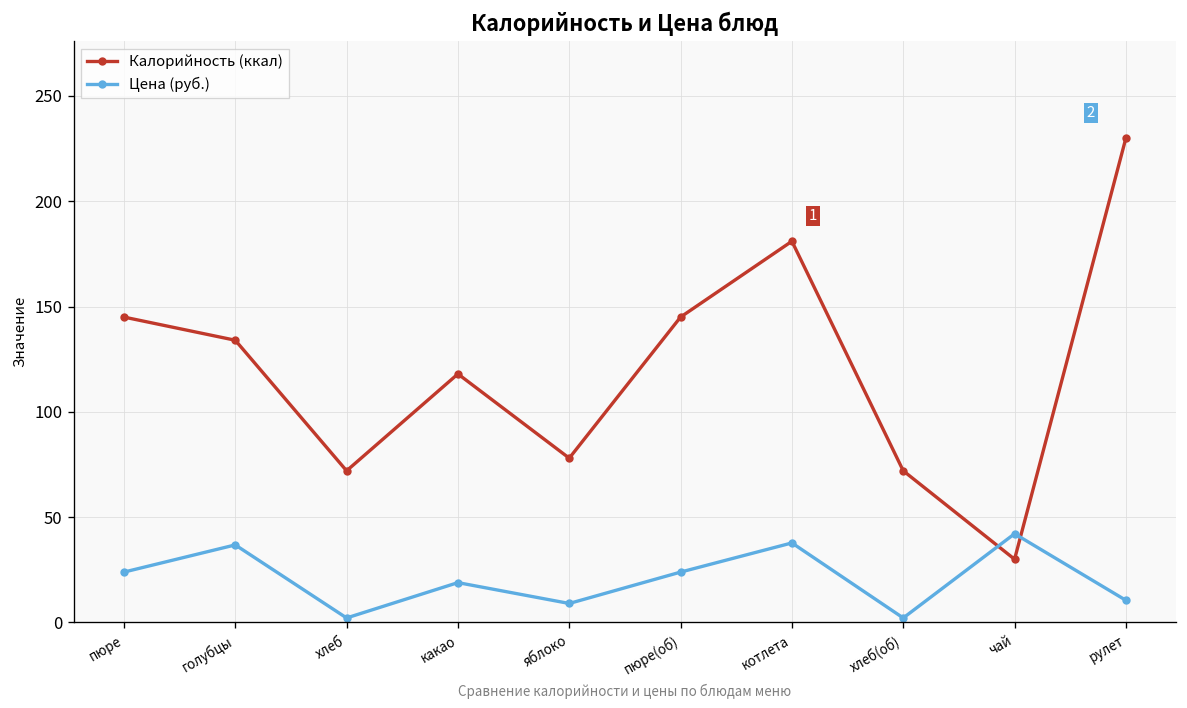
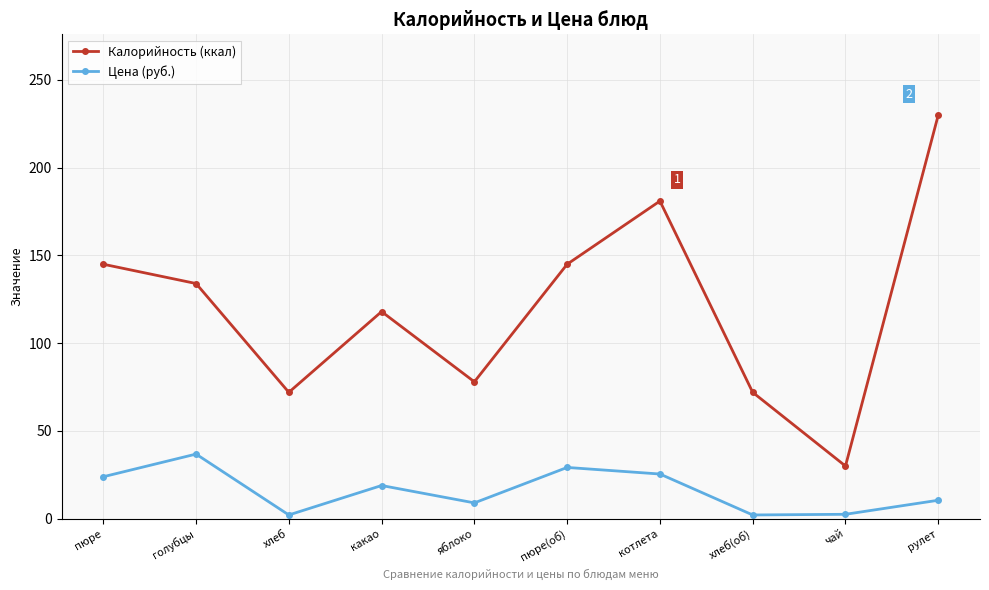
Цена (руб.), пюре(об): 24 -> 29
Цена (руб.), котлета: 38 -> 25
Цена (руб.), чай: 42 -> 3
